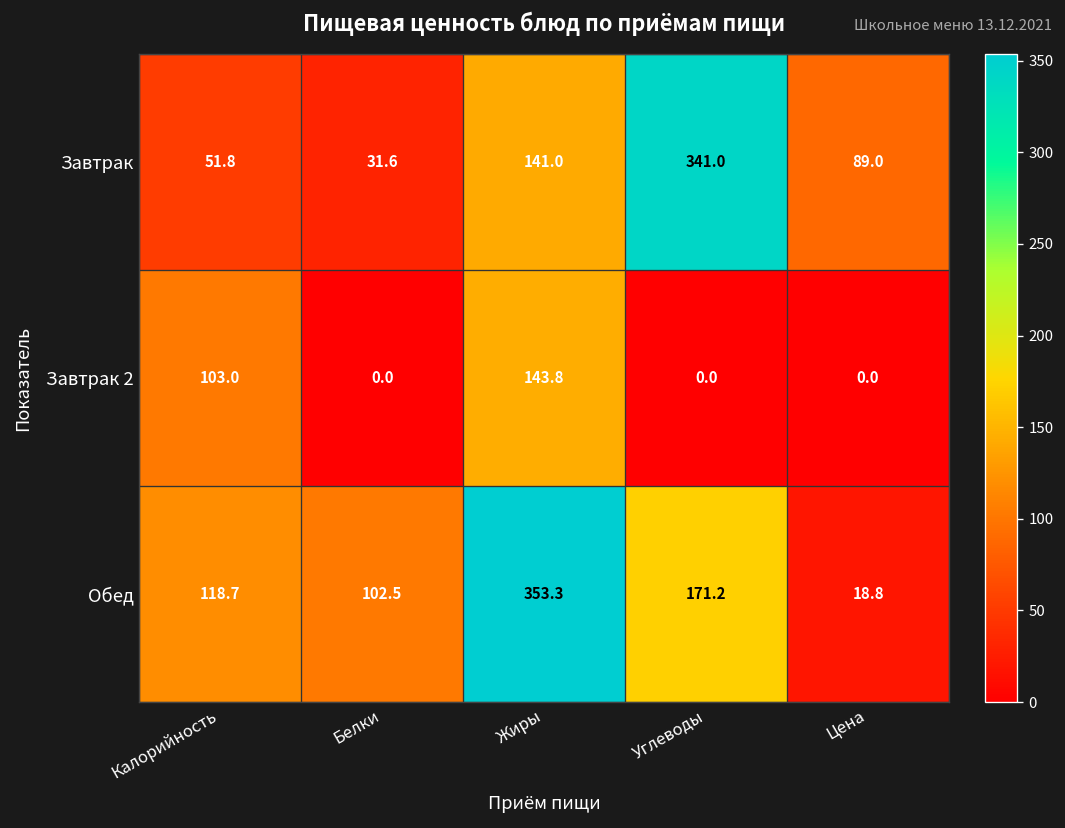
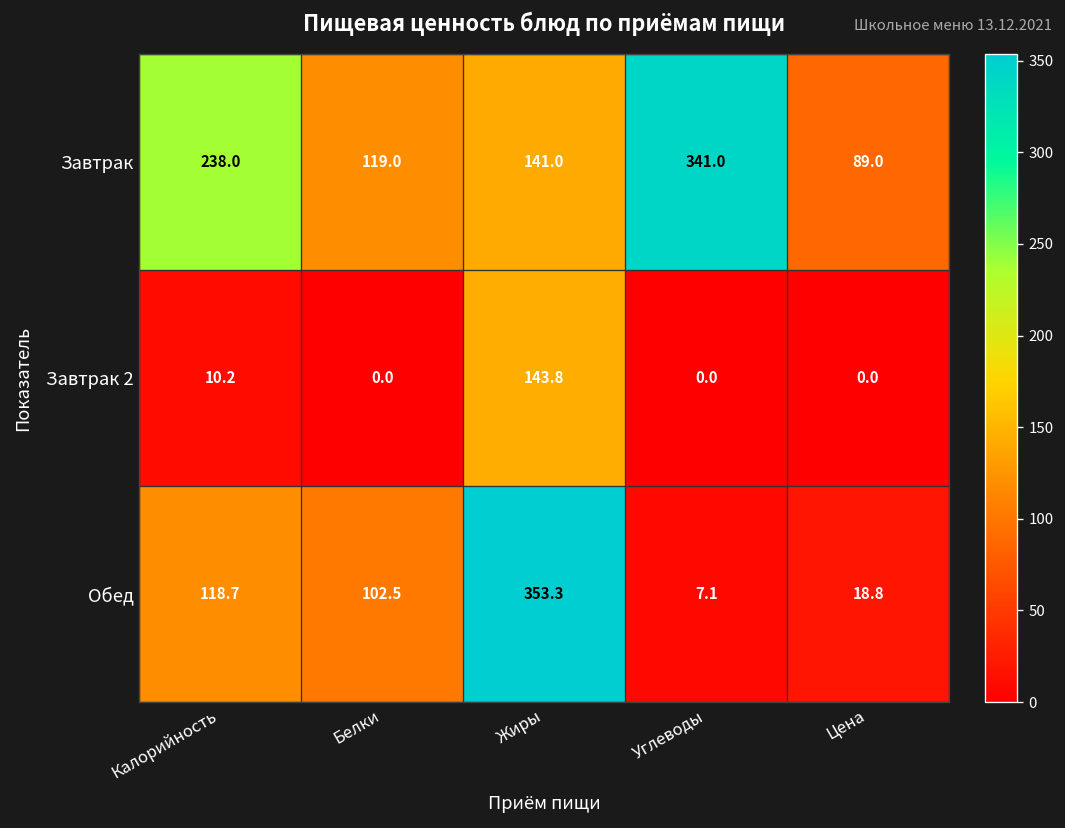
Завтрак, Калорийность: 51.8 -> 238.0
Завтрак, Белки: 31.6 -> 119.0
Завтрак 2, Калорийность: 103.0 -> 10.2
Обед, Углеводы: 171.2 -> 7.1
